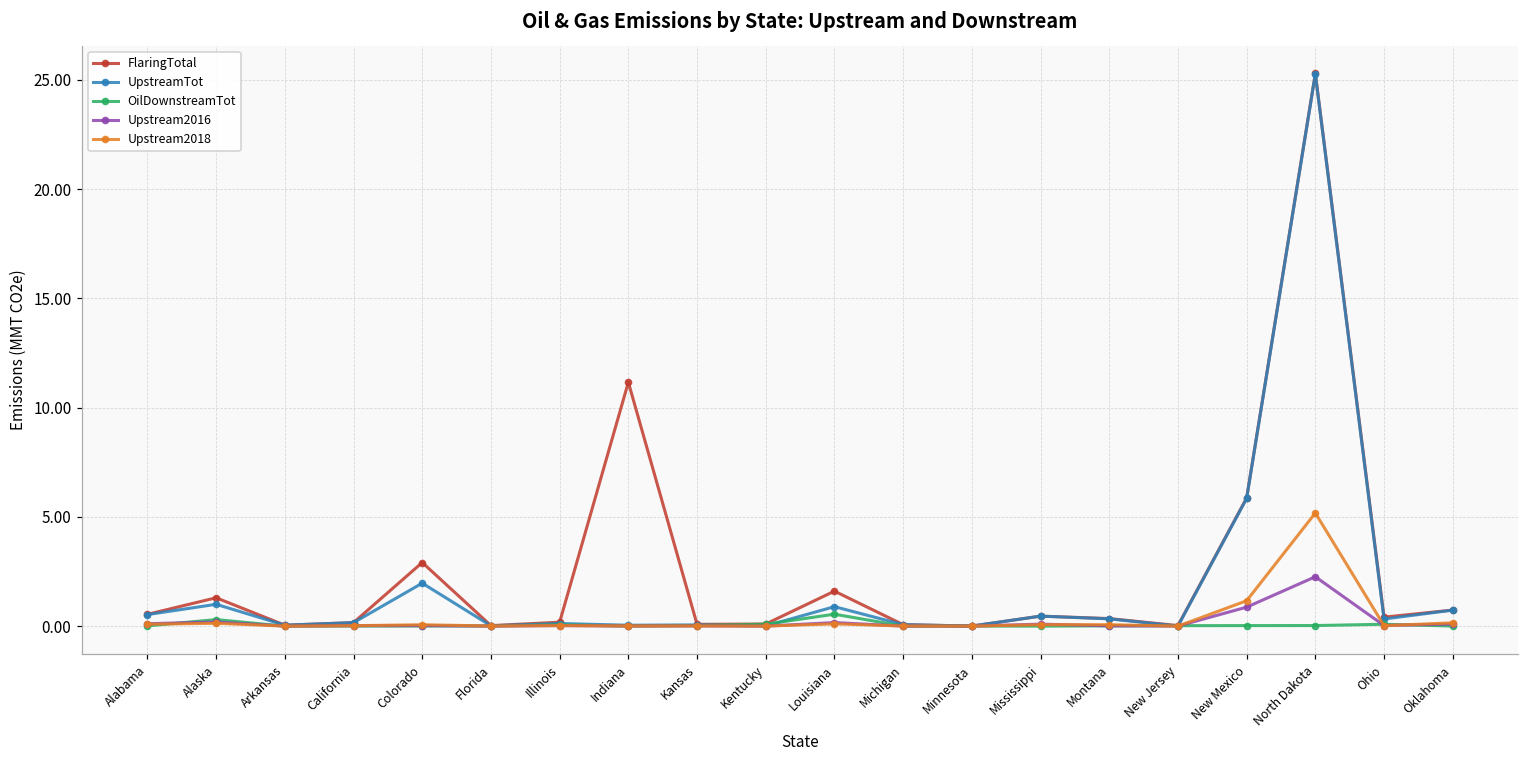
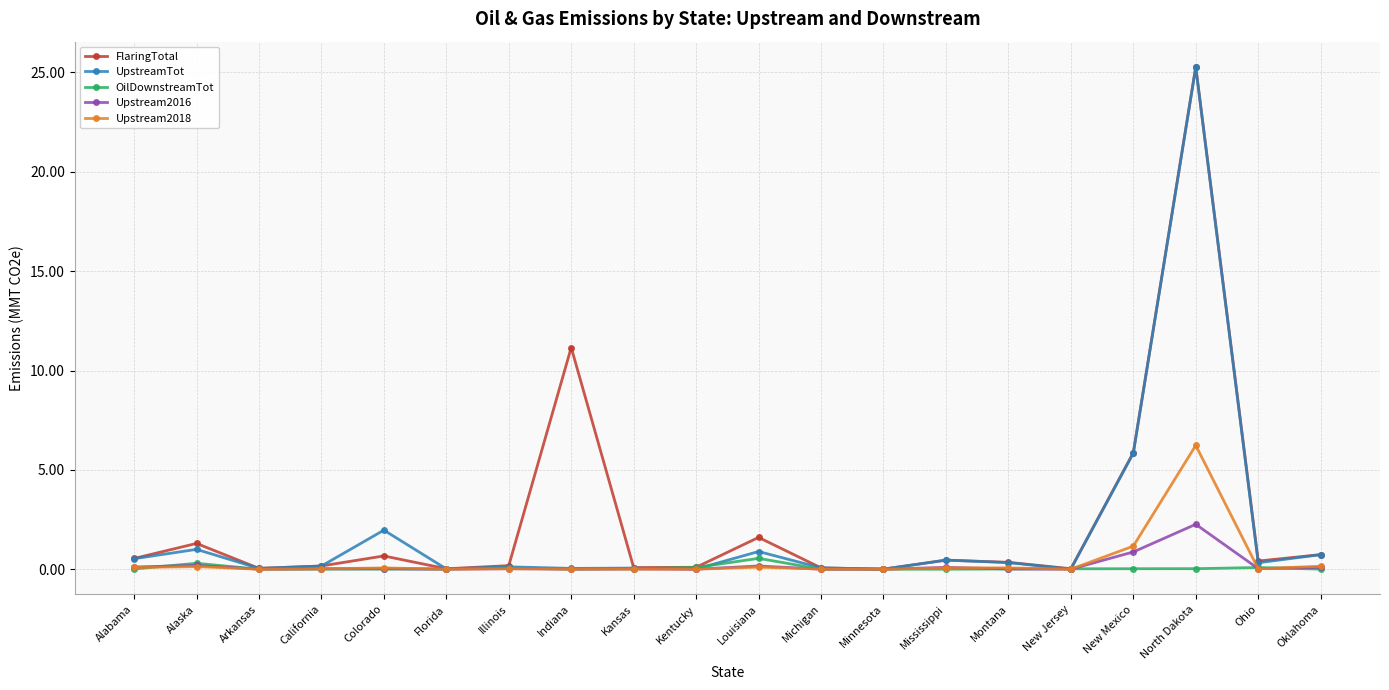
FlaringTotal, Colorado: 2.9 -> 0.7
Upstream2018, North Dakota: 5.2 -> 6.2
